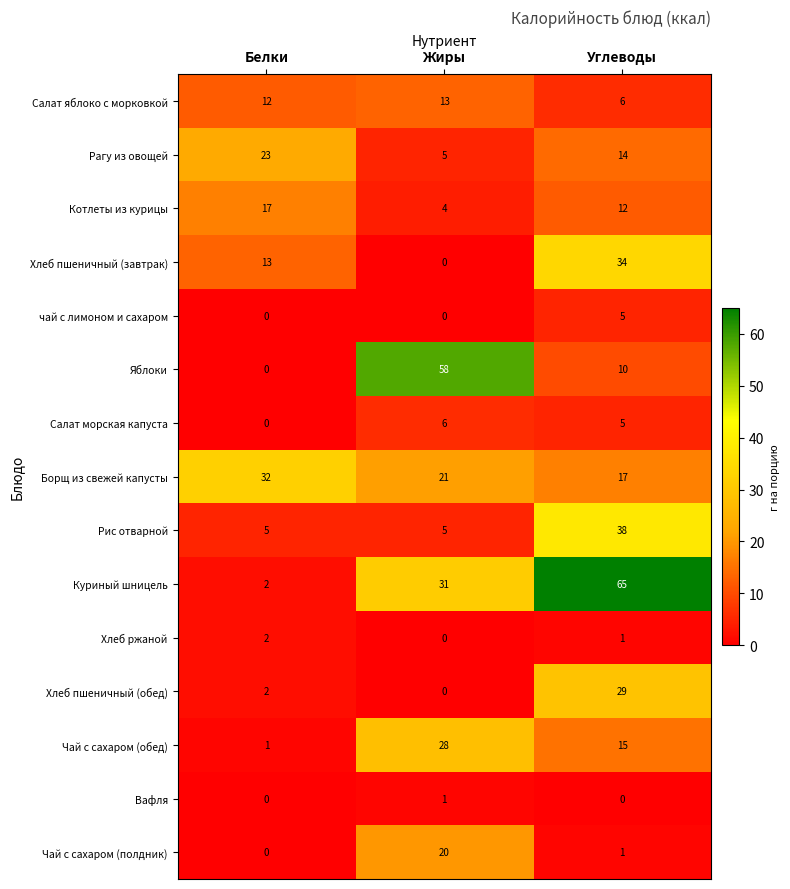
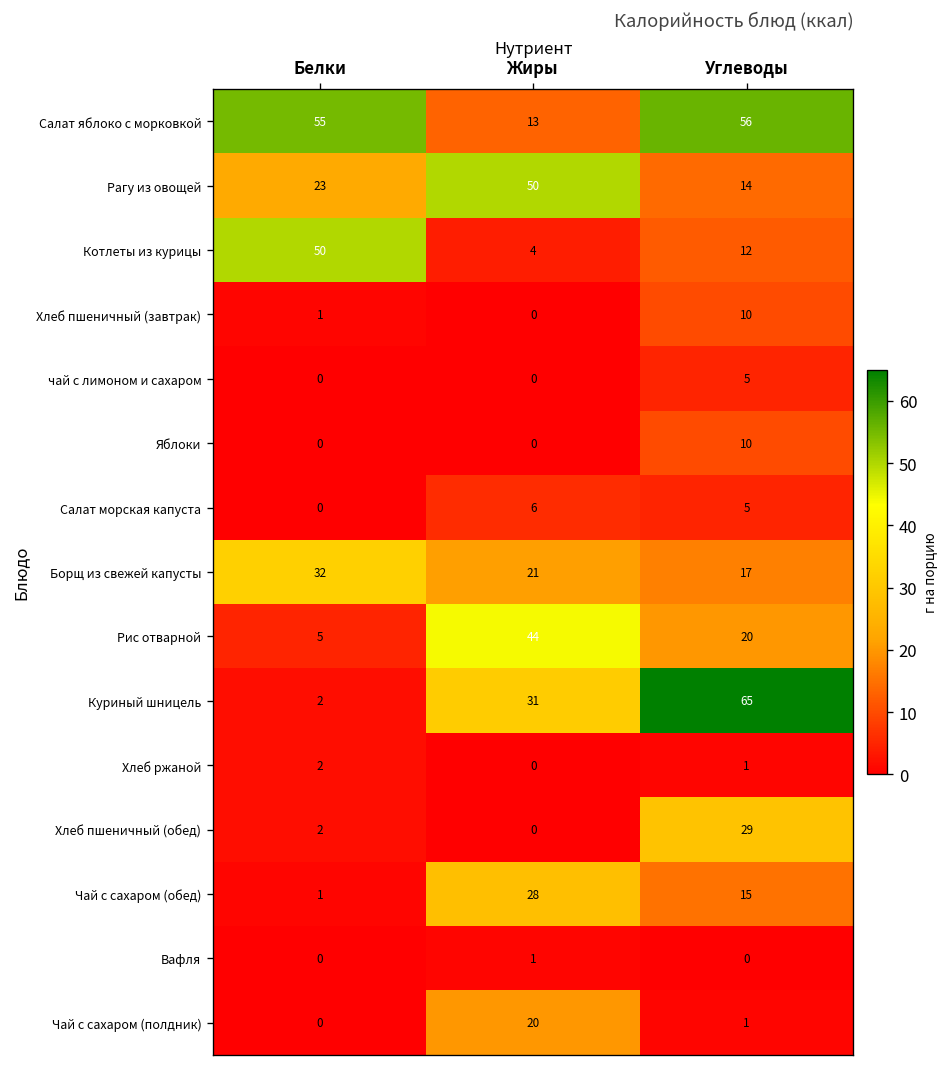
Салат яблоко с морковкой, Белки: 12 -> 55
Салат яблоко с морковкой, Углеводы: 6 -> 56
Рагу из овощей, Жиры: 5 -> 50
Котлеты из курицы, Белки: 17 -> 50
Хлеб пшеничный (завтрак), Белки: 13 -> 1
Хлеб пшеничный (завтрак), Углеводы: 34 -> 10
Яблоки, Жиры: 58 -> 0
Рис отварной, Жиры: 5 -> 44
Рис отварной, Углеводы: 38 -> 20
